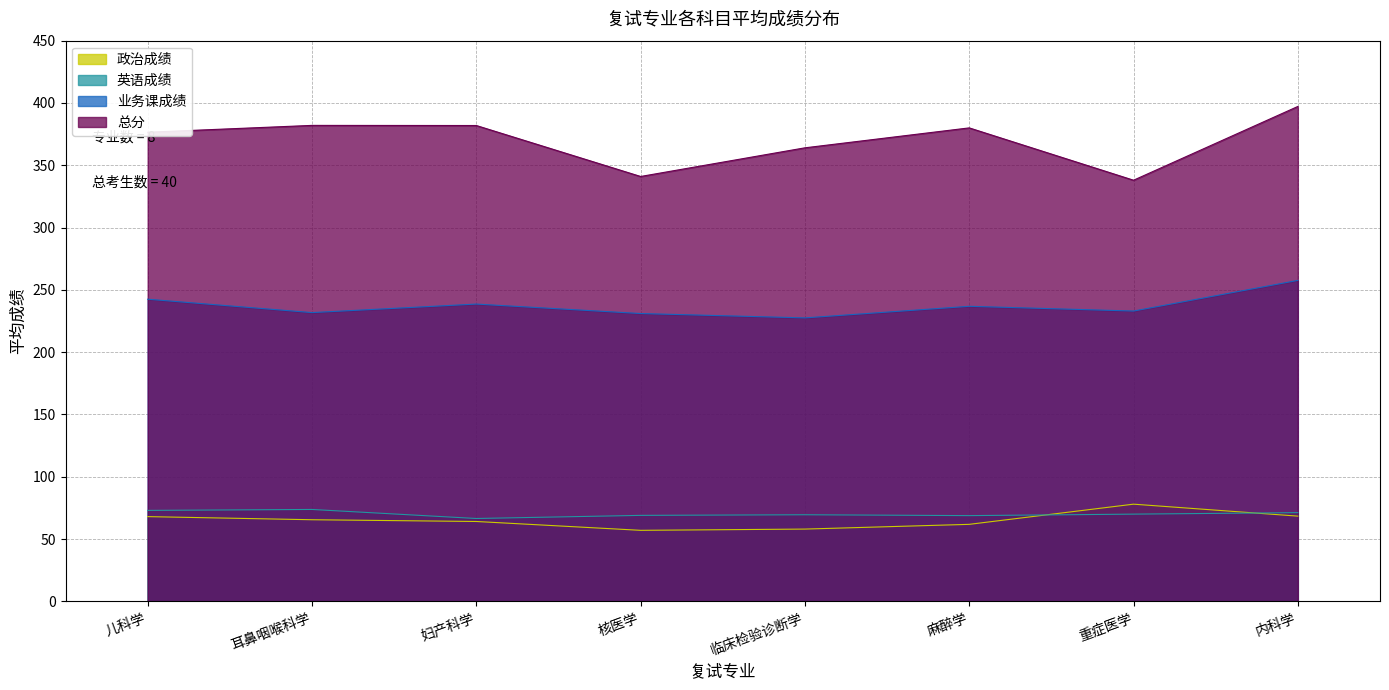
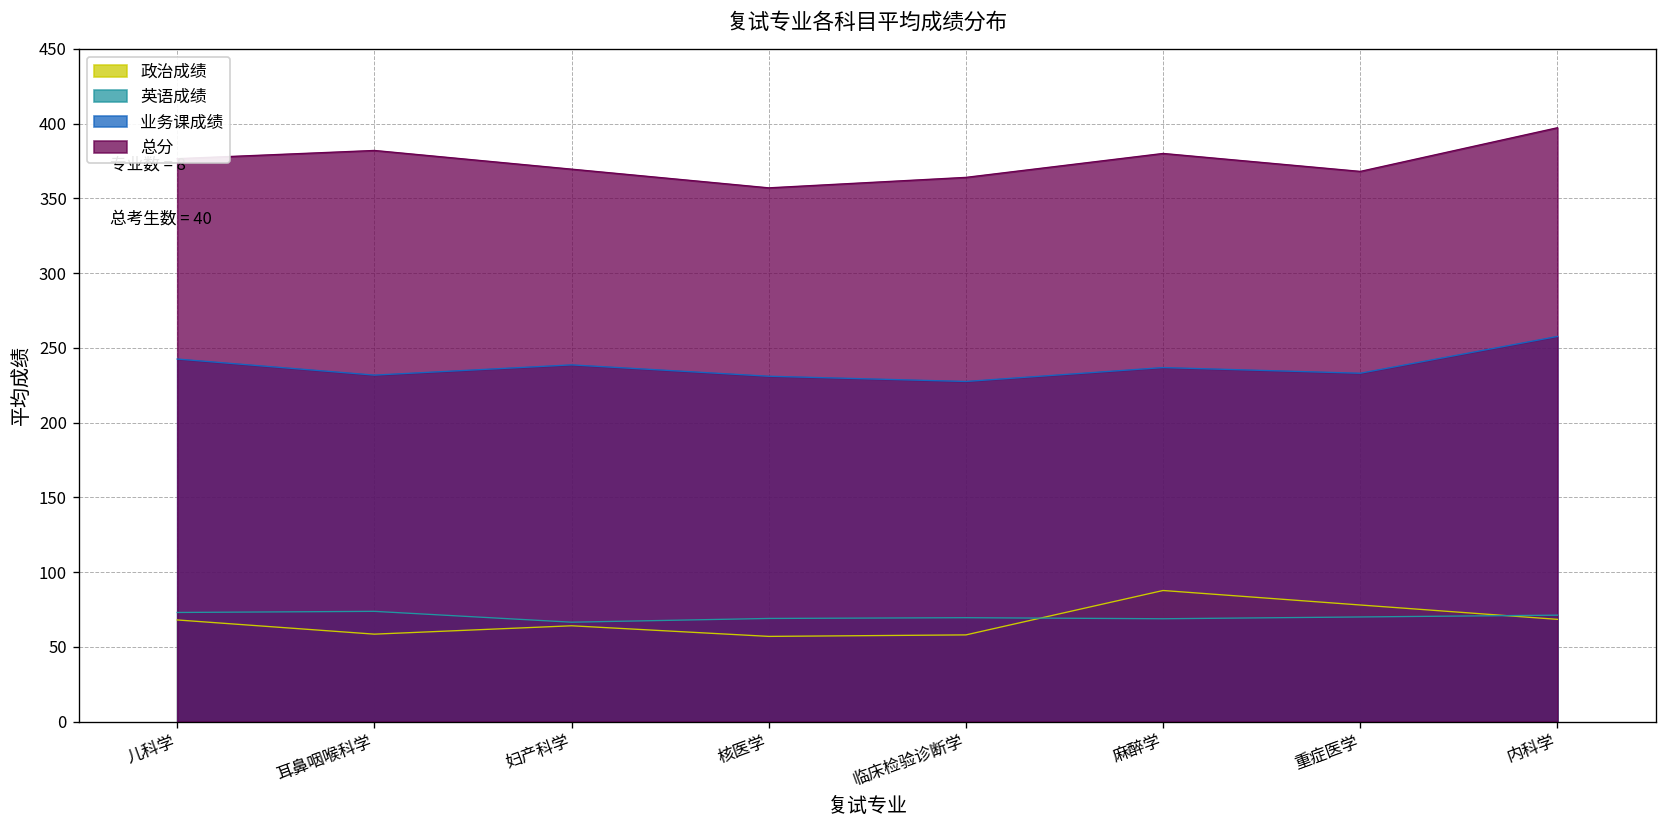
政治成绩, 耳鼻咽喉科学: 66 -> 59
总分, 妇产科学: 382 -> 370
总分, 核医学: 341 -> 357
政治成绩, 麻醉学: 62 -> 88
总分, 重症医学: 338 -> 368
